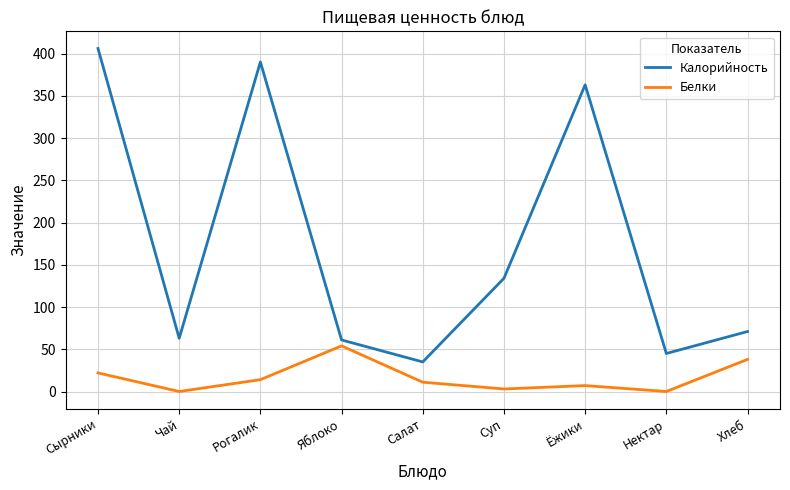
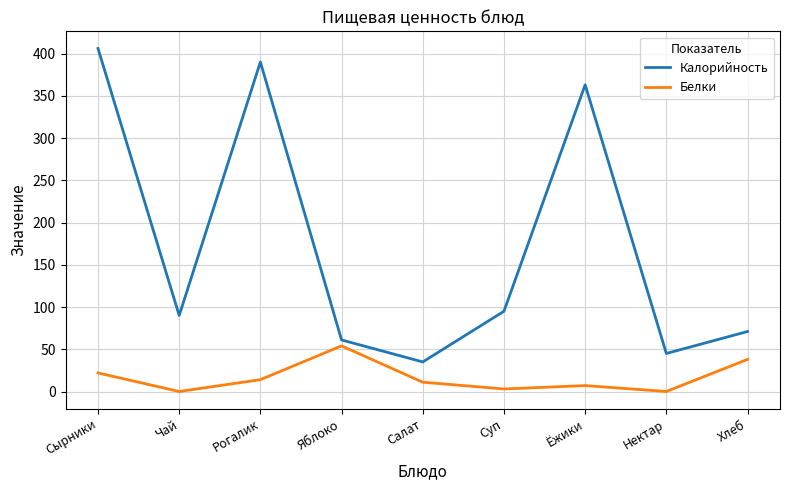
Калорийность, Чай: 60 -> 90
Калорийность, Суп: 130 -> 100
